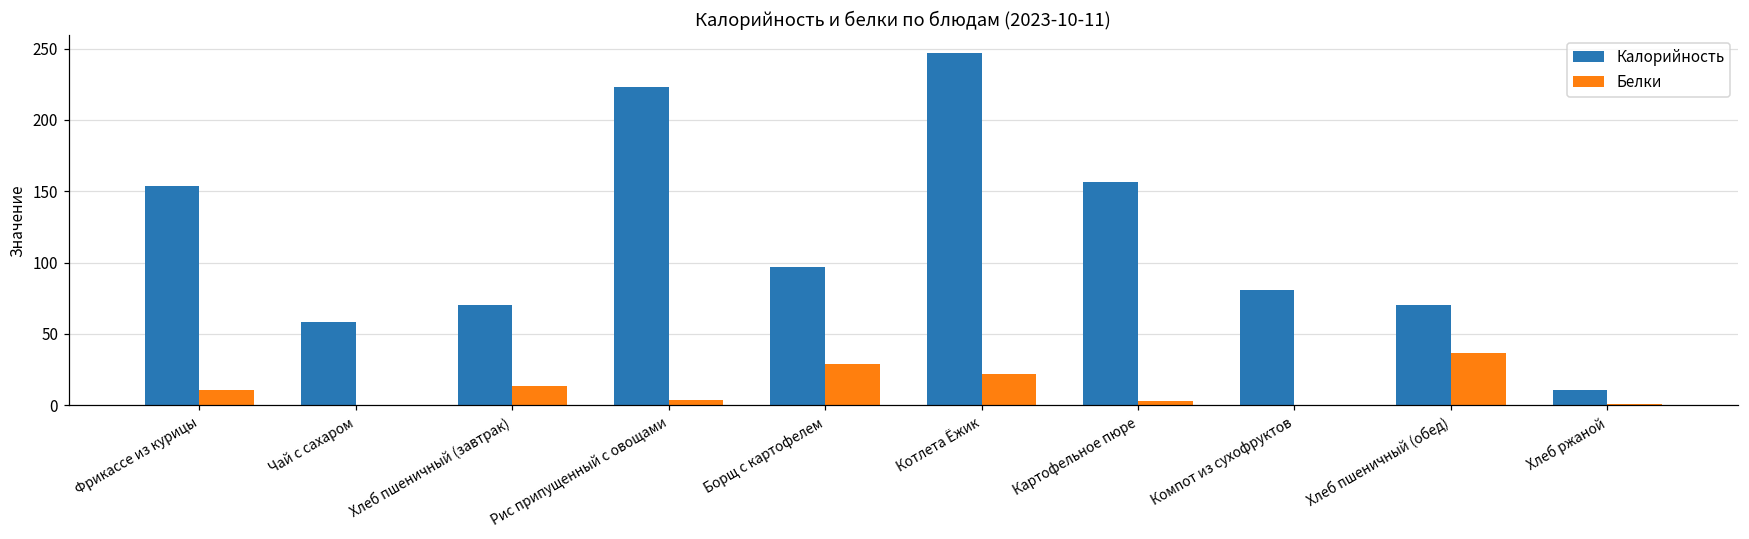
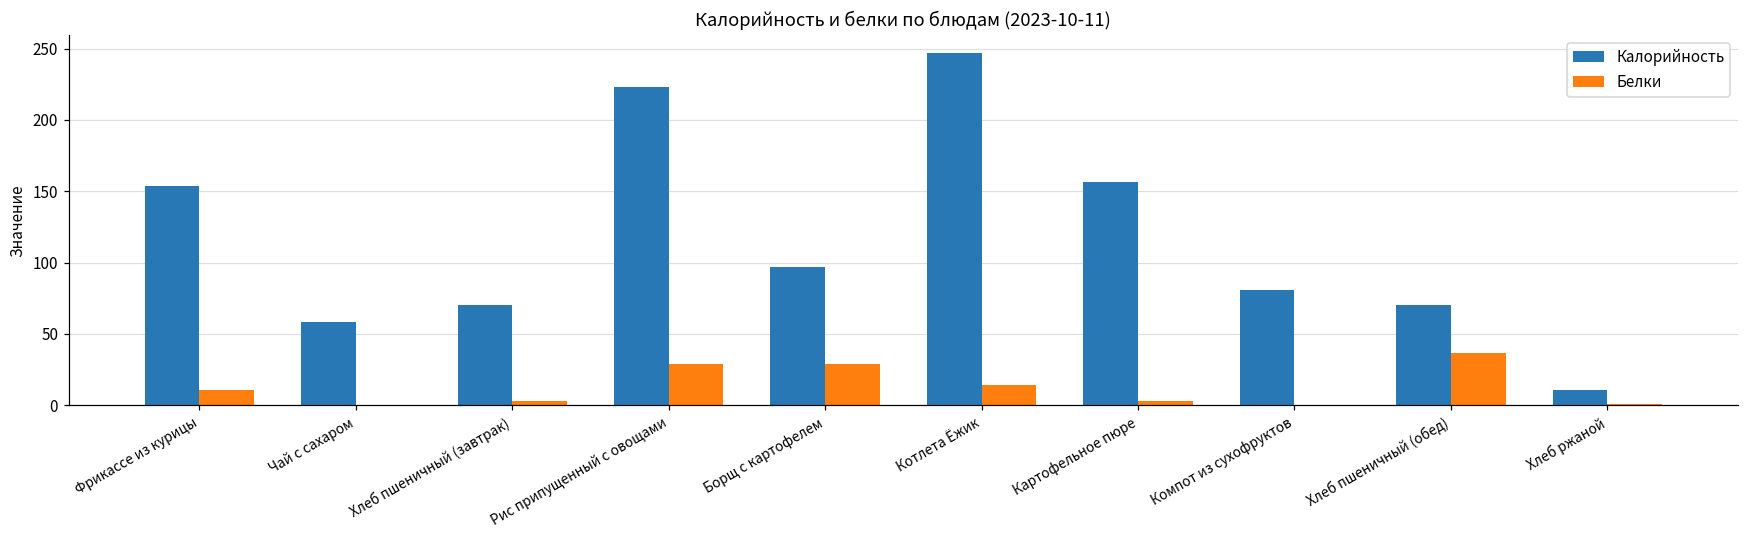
Белки, Хлеб пшеничный (завтрак): 14 -> 3
Белки, Рис припущенный с овощами: 4 -> 29
Белки, Котлета Ёжик: 22 -> 14
